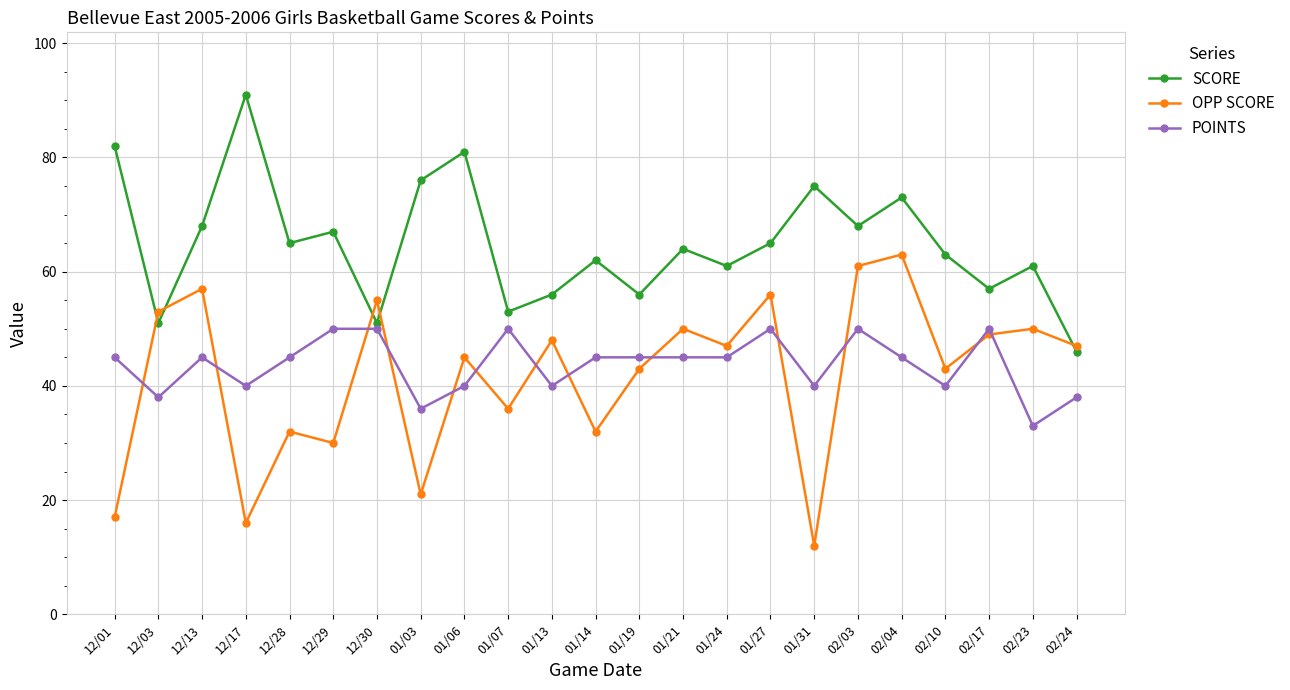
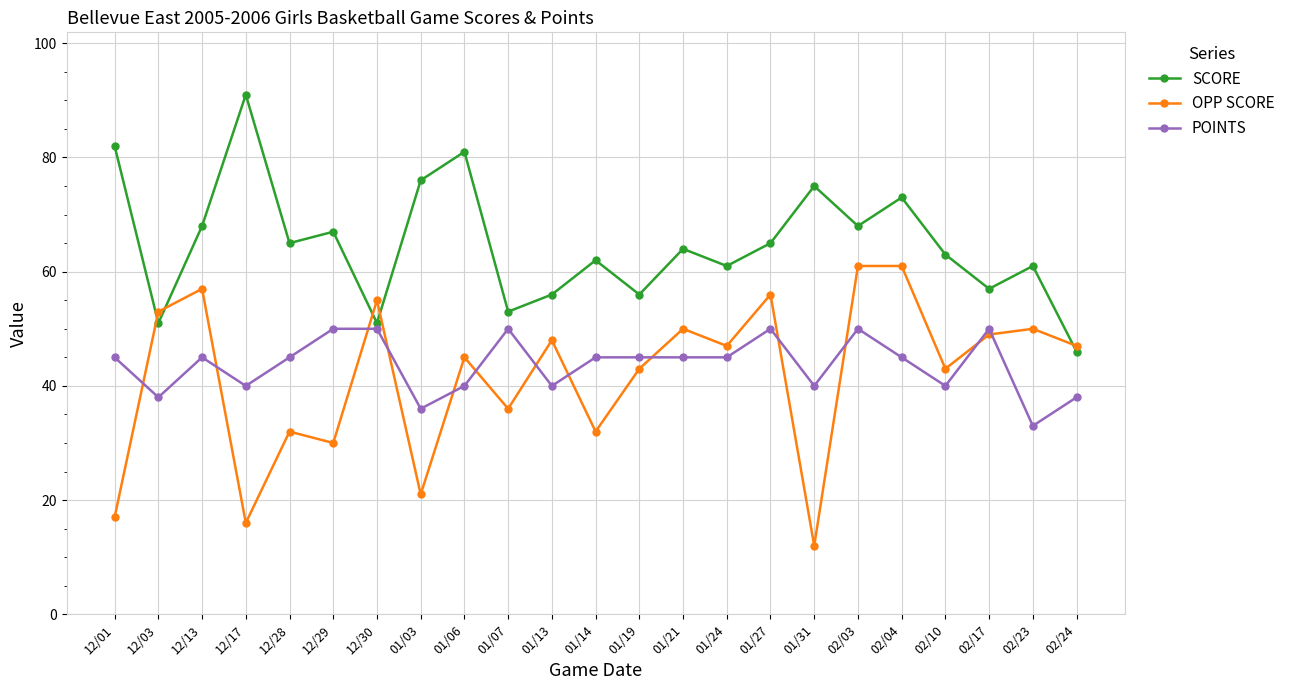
OPP SCORE, 02/04: 63 -> 61
